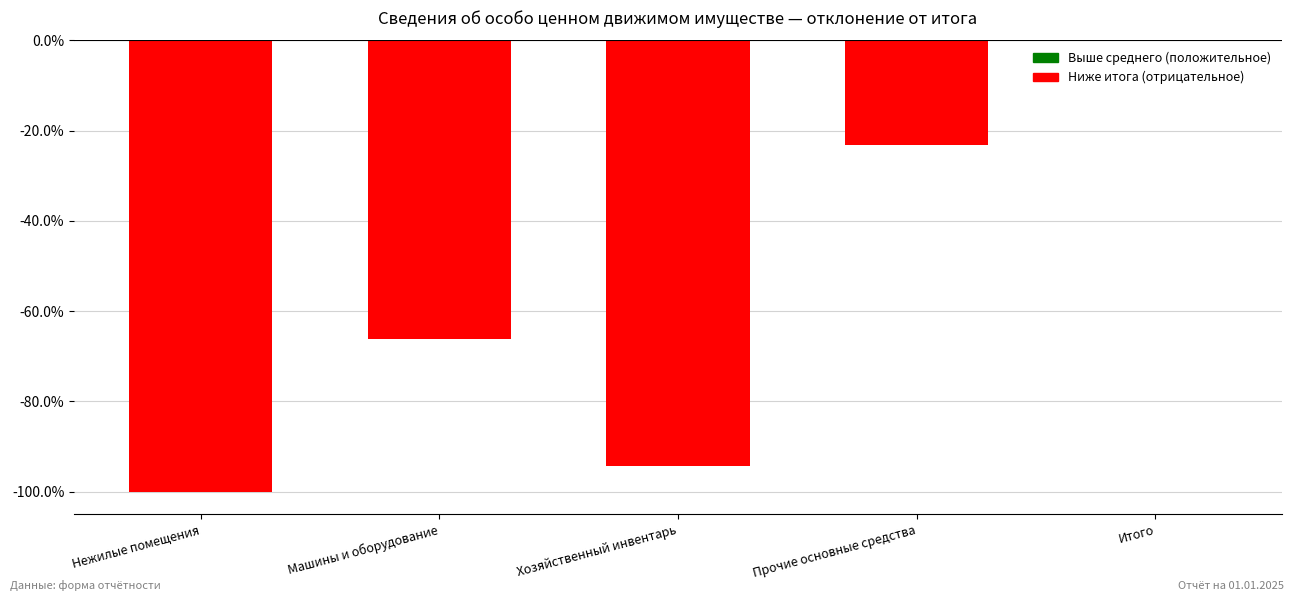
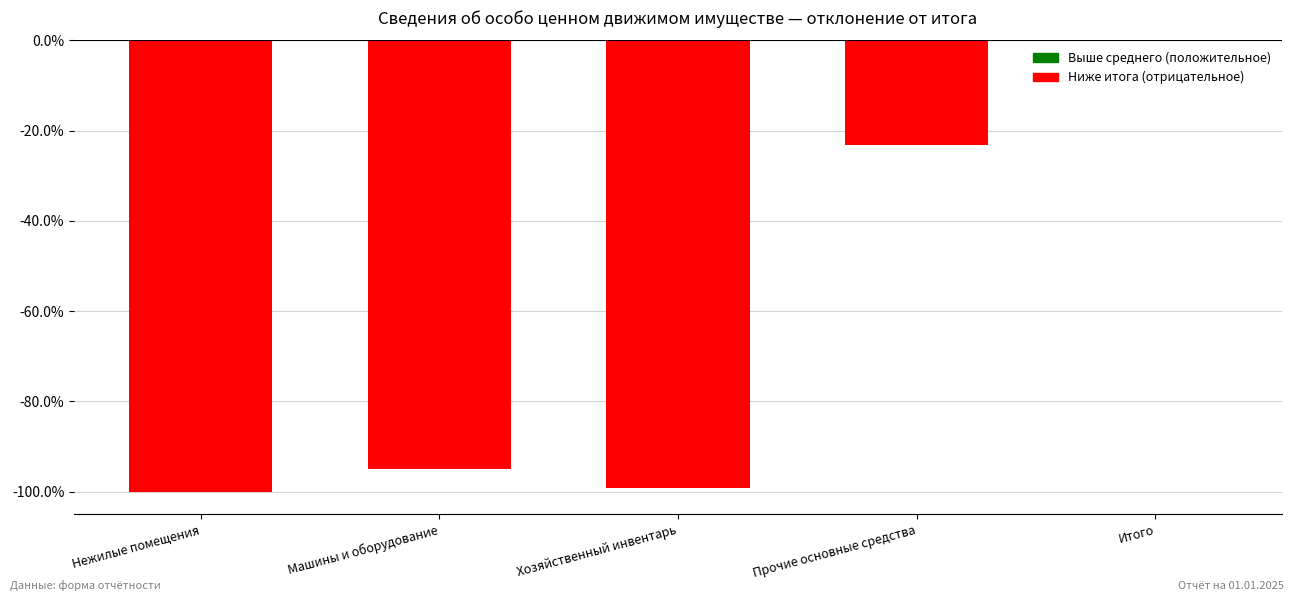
Машины и оборудование: -66% -> -95%
Хозяйственный инвентарь: -94% -> -99%
